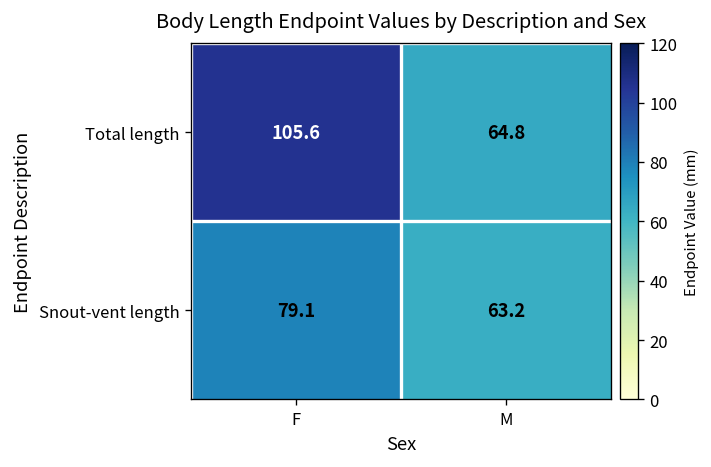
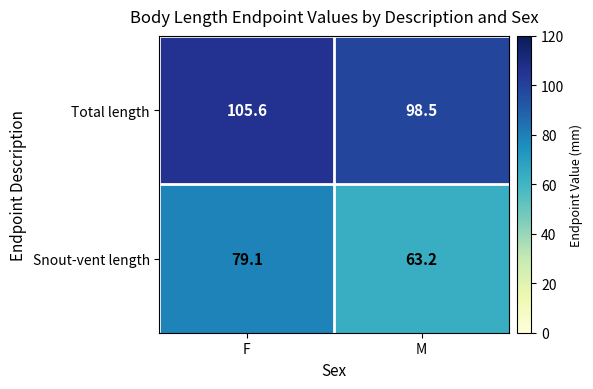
Total length, M: 64.8 -> 98.5
